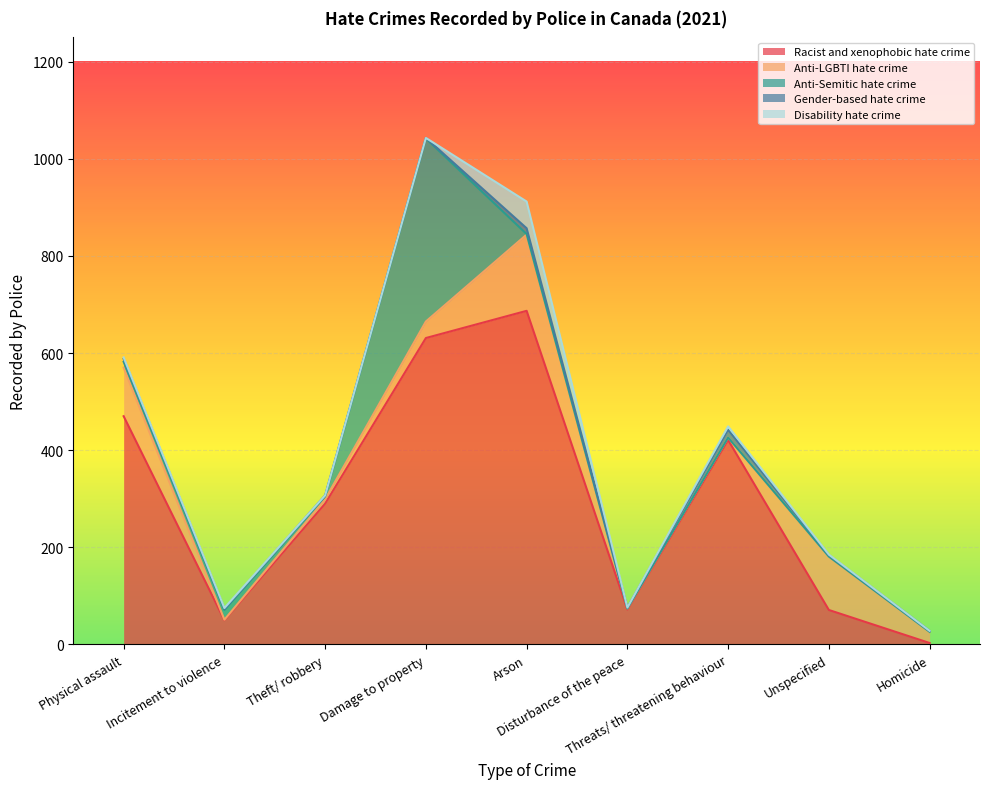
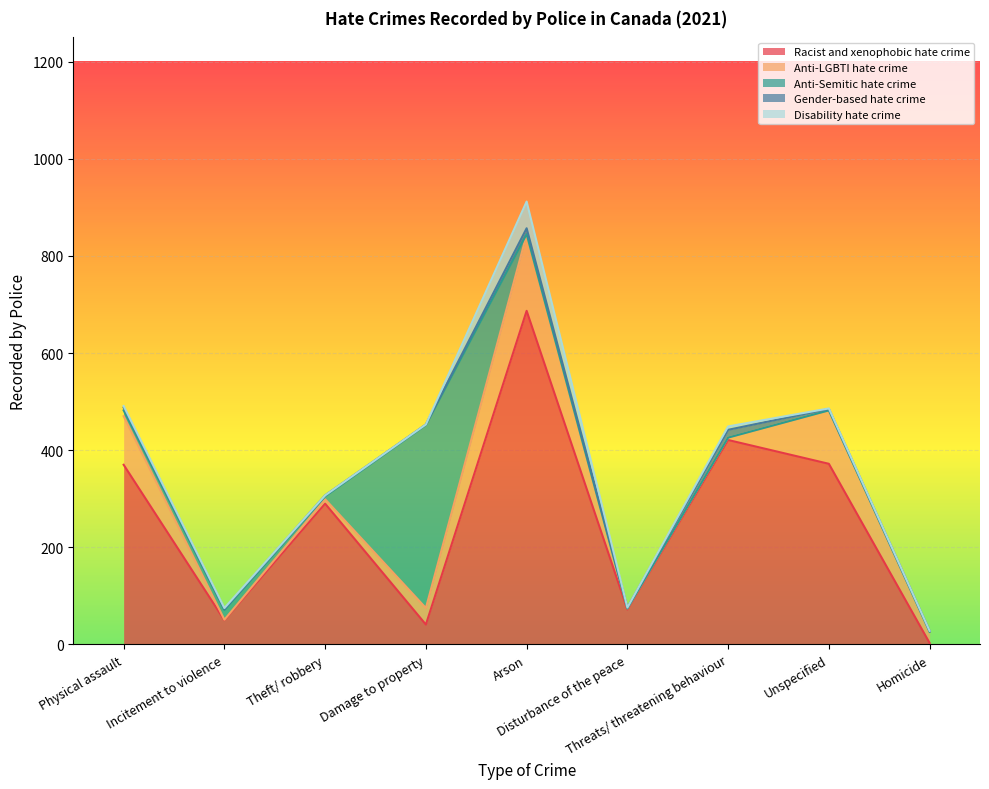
Racist and xenophobic hate crime, Physical assault: 470 -> 370
Racist and xenophobic hate crime, Damage to property: 630 -> 40
Racist and xenophobic hate crime, Unspecified: 70 -> 370
